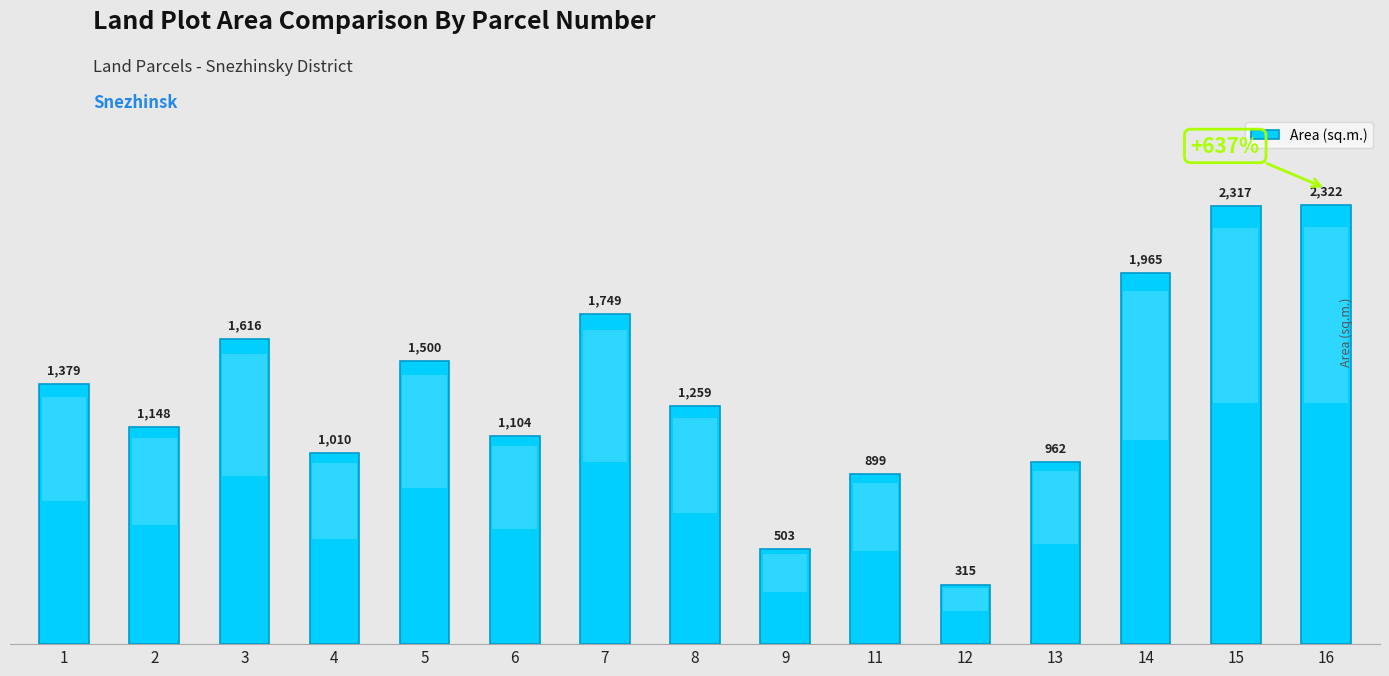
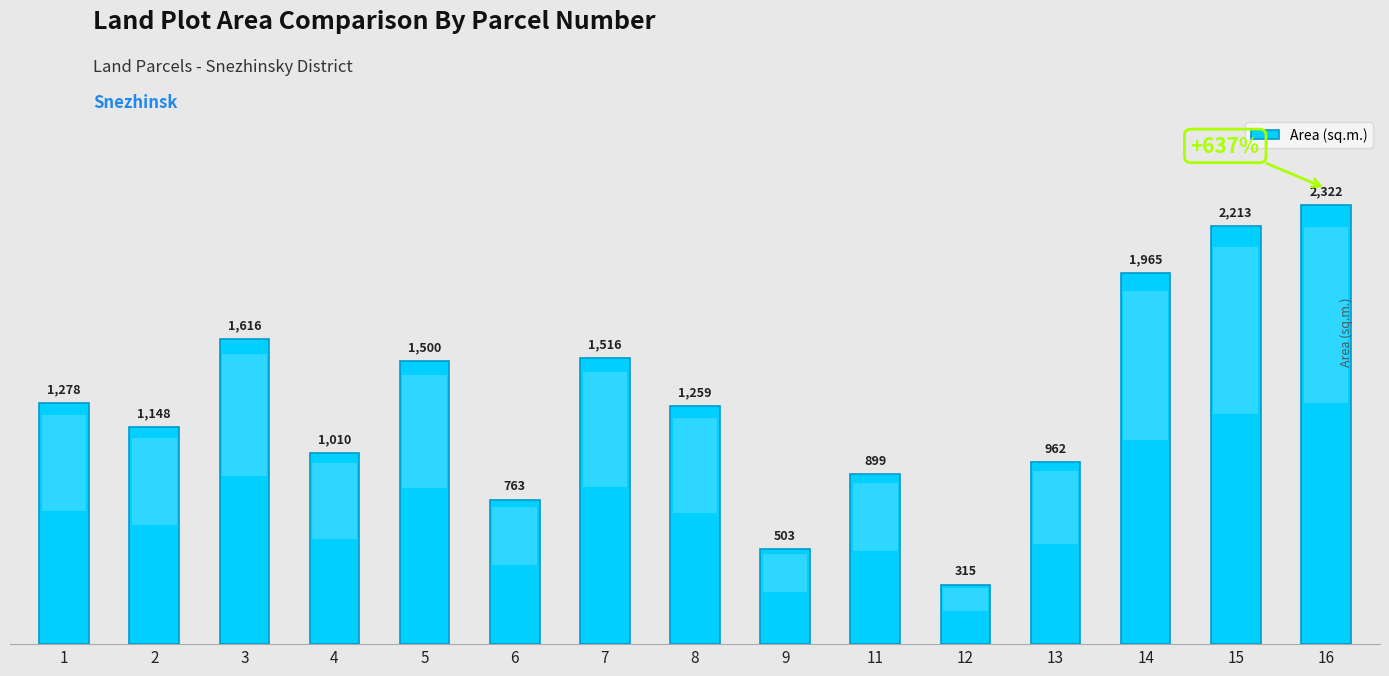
1: 1,379 -> 1,278
6: 1,104 -> 763
7: 1,749 -> 1,516
15: 2,317 -> 2,213
